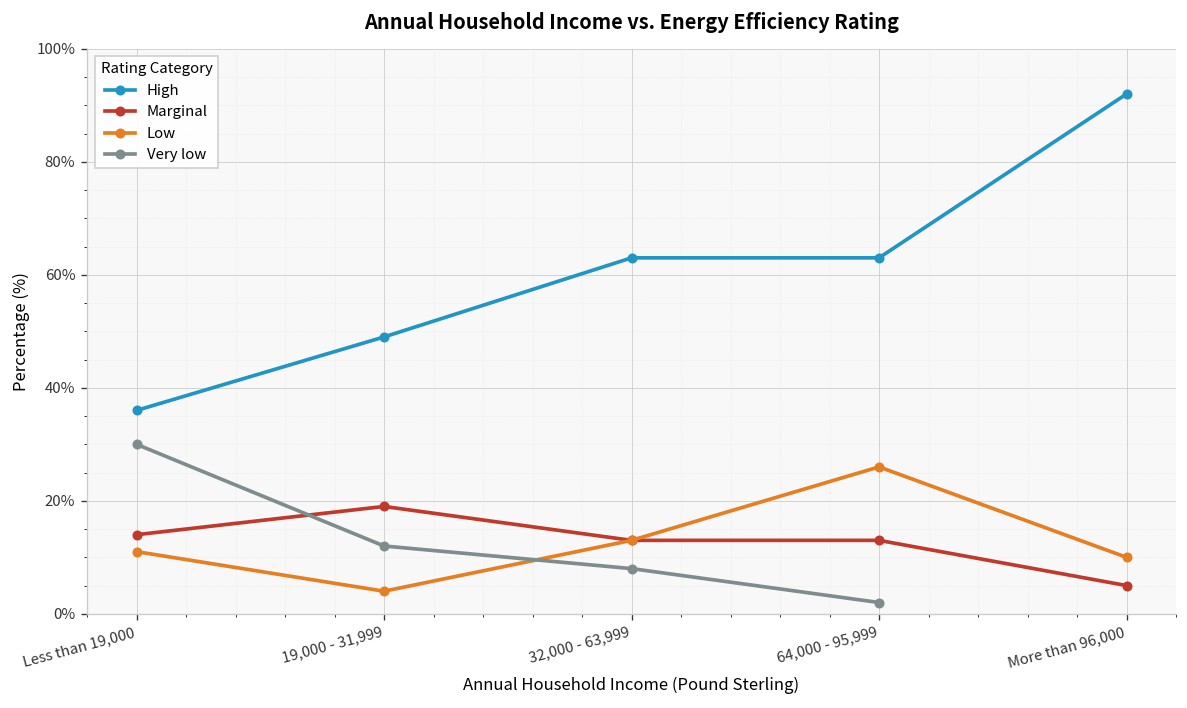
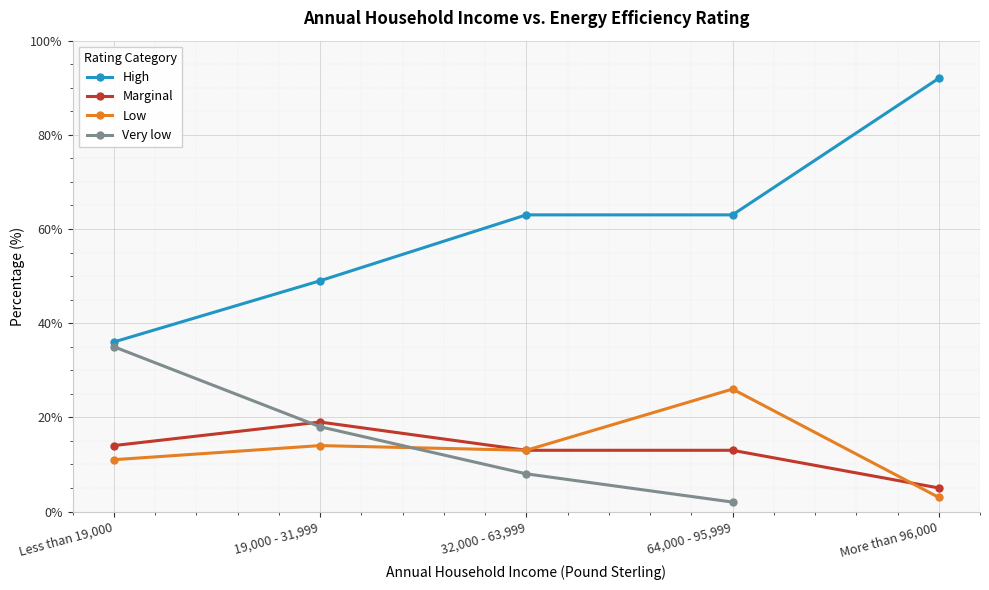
Very low, Less than 19,000: 30% -> 35%
Low, 19,000 - 31,999: 4% -> 14%
Very low, 19,000 - 31,999: 12% -> 18%
Low, More than 96,000: 10% -> 3%
